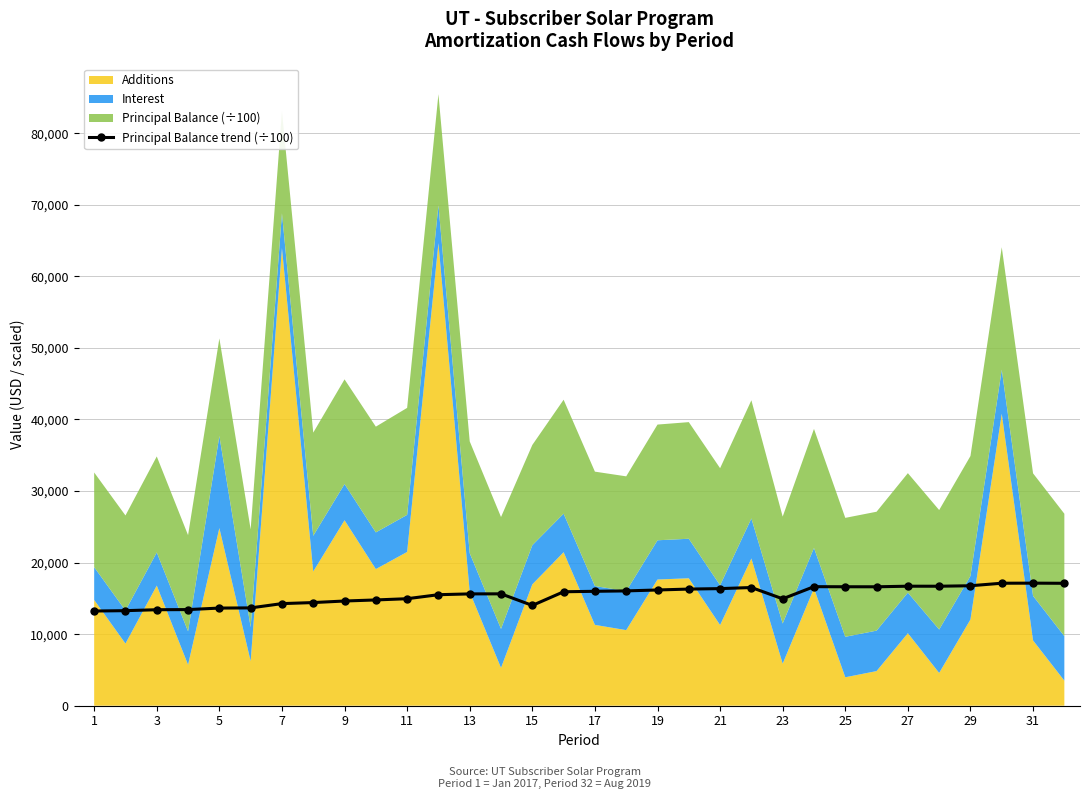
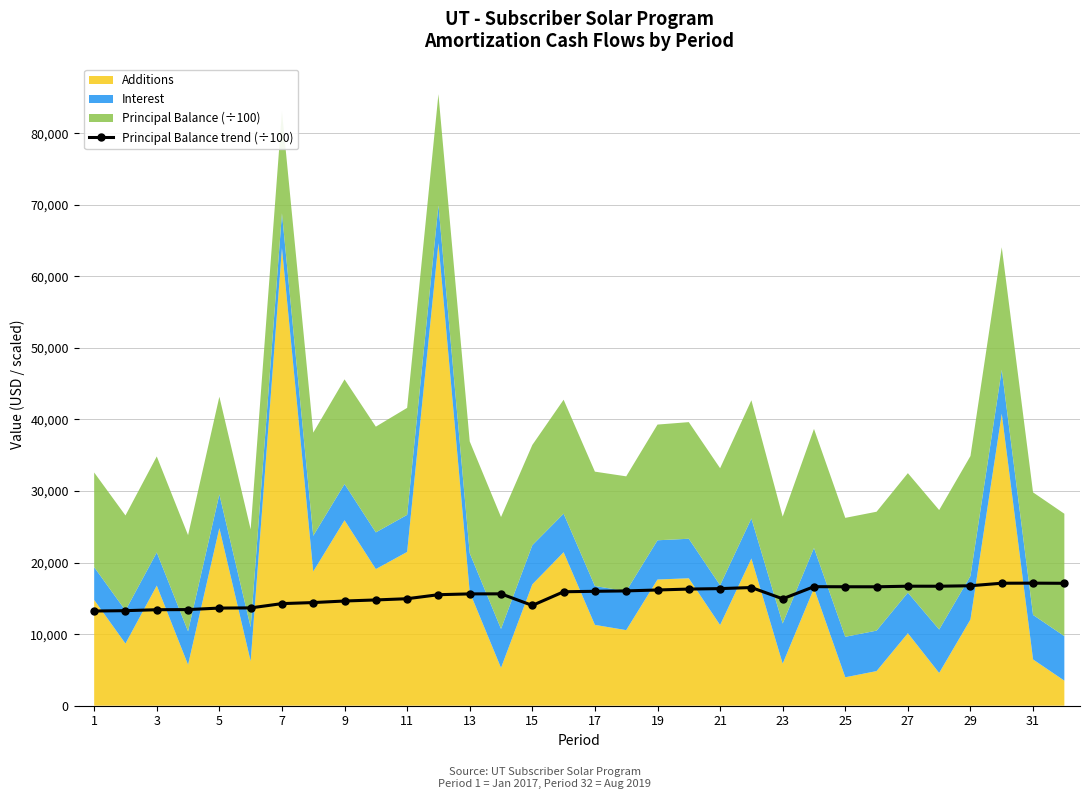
Interest, 5: 13,000 -> 5,000
Additions, 31: 9,000 -> 6,000
